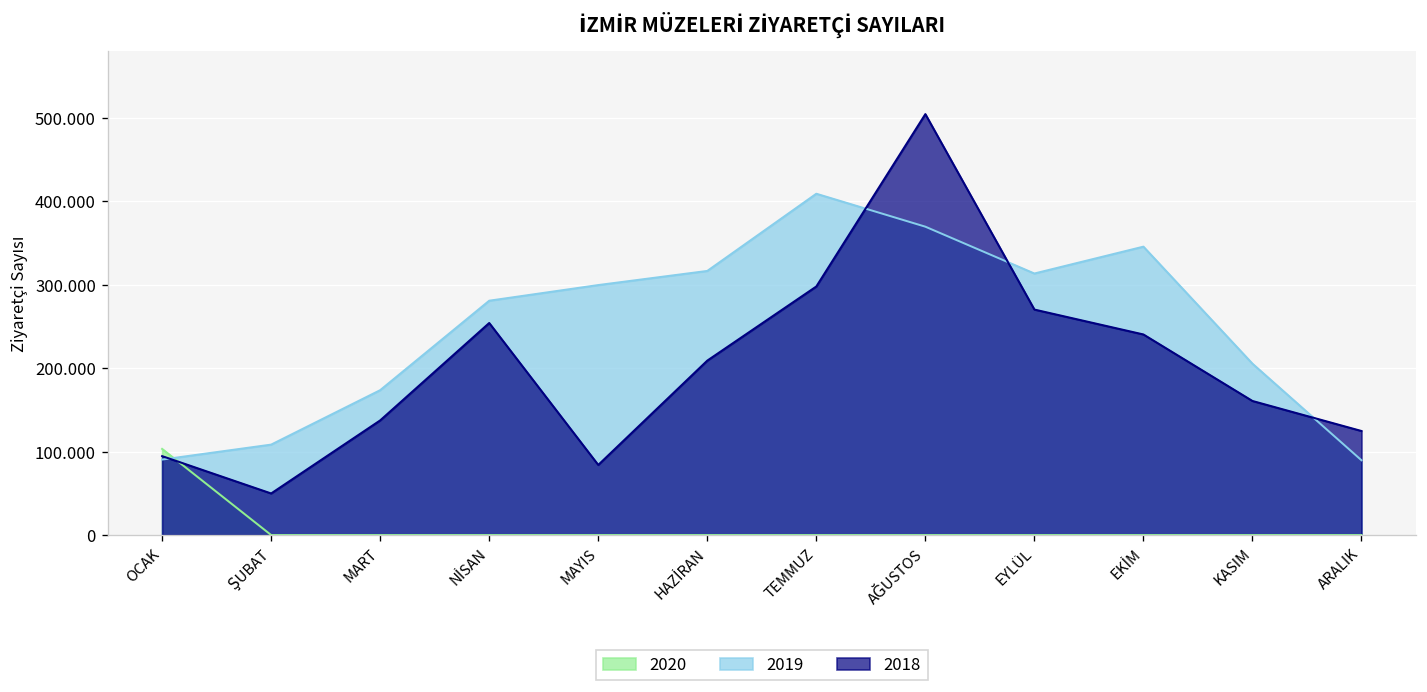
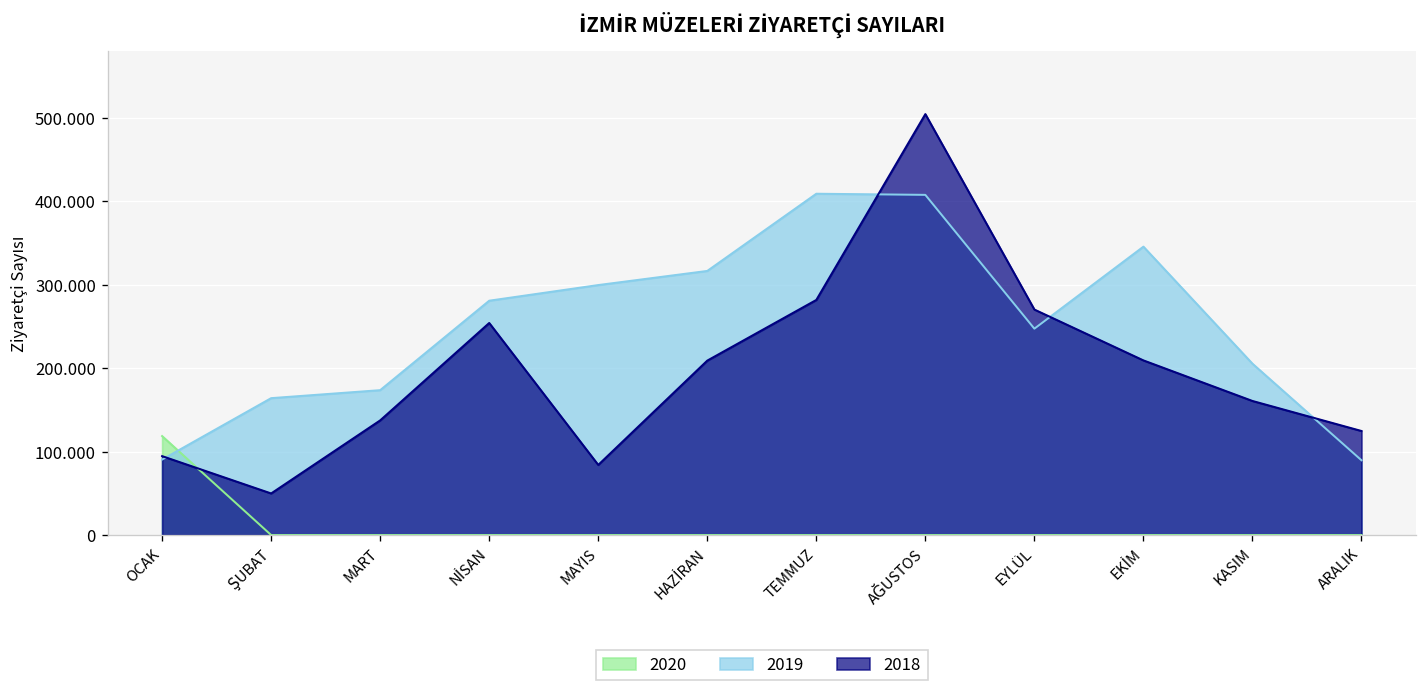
2020, OCAK: 100 -> 120
2019, ŞUBAT: 110 -> 160
2018, TEMMUZ: 300 -> 280
2019, AĞUSTOS: 370 -> 410
2019, EYLÜL: 310 -> 250
2018, EKİM: 240 -> 210
